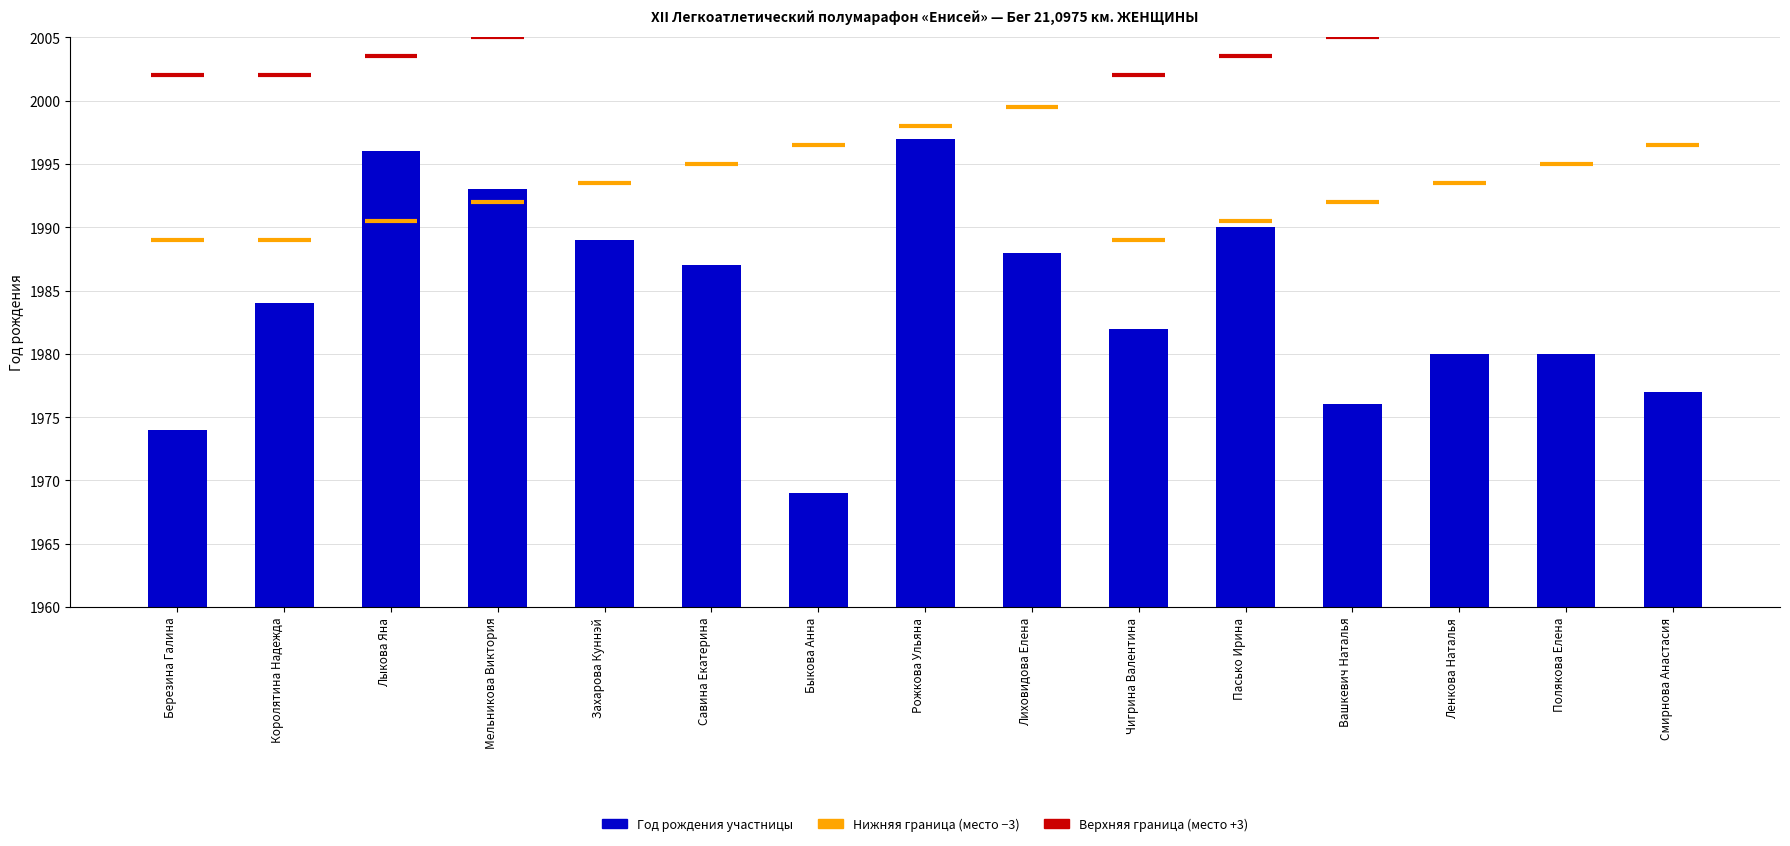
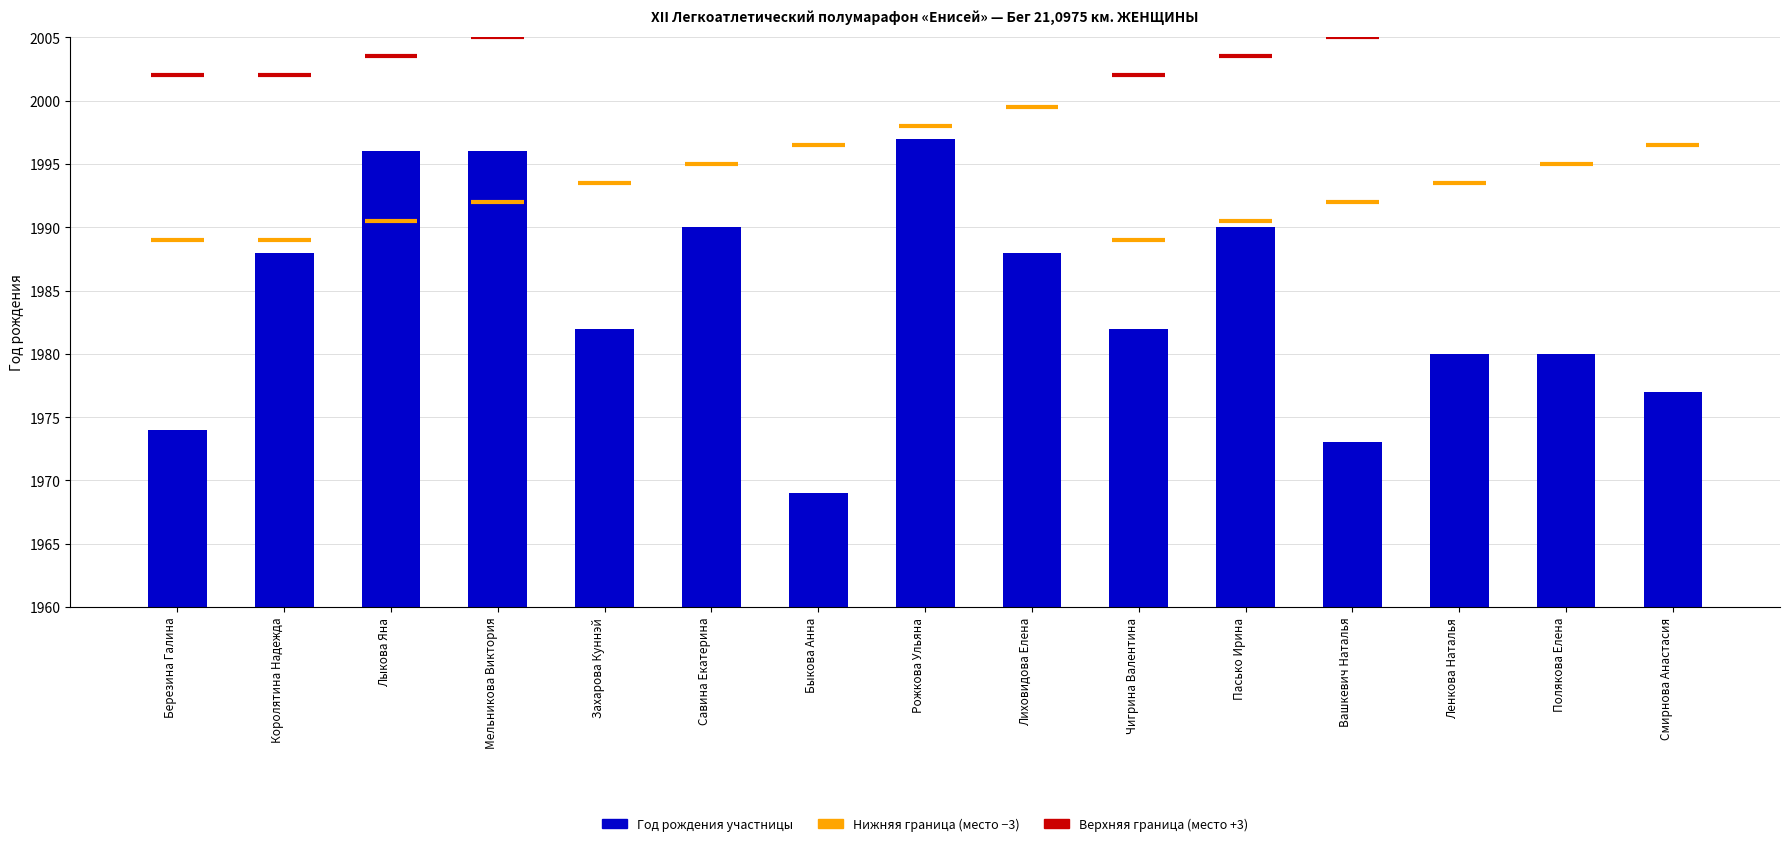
Королятина Надежда: 1984 -> 1988
Мельникова Виктория: 1993 -> 1996
Захарова Куннэй: 1989 -> 1982
Савина Екатерина: 1987 -> 1990
Вашкевич Наталья: 1976 -> 1973
